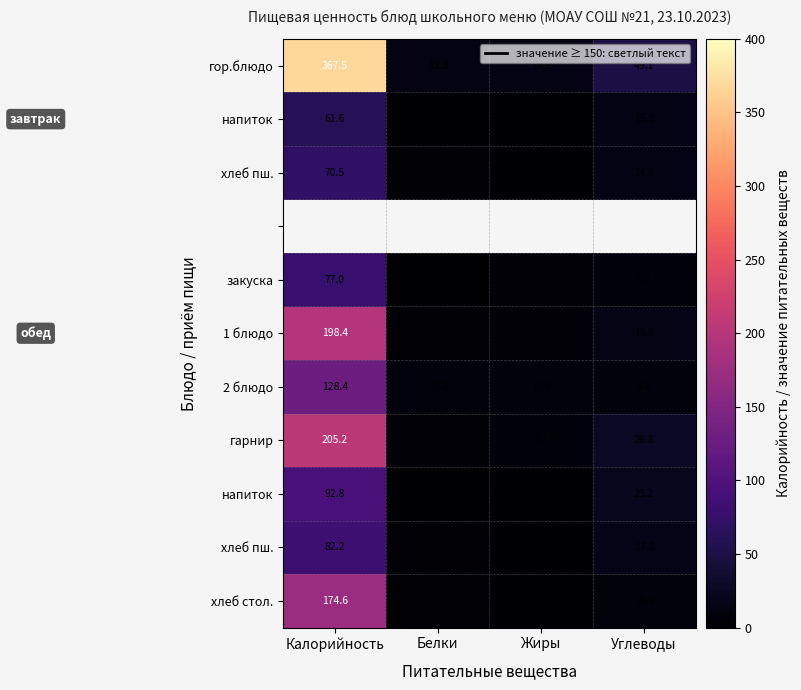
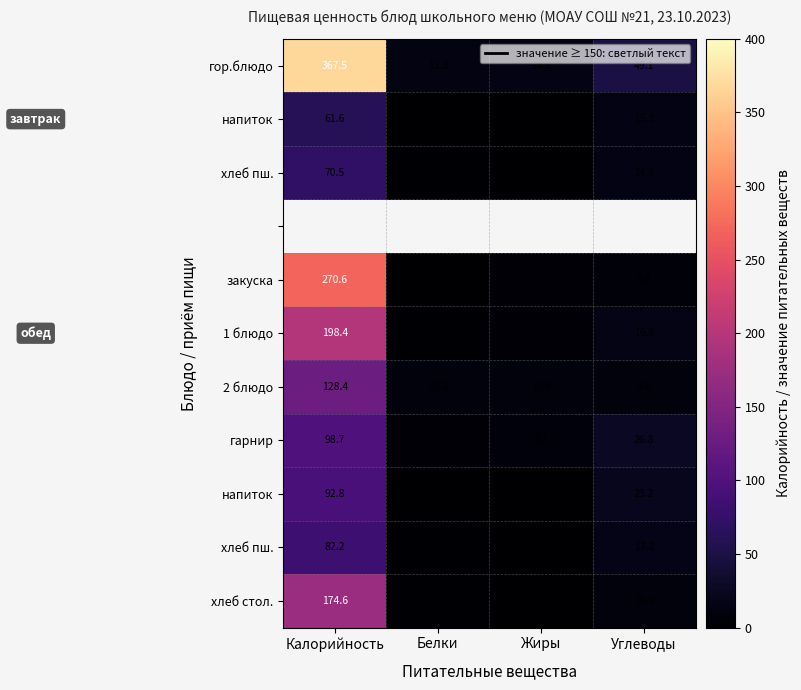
закуска, Калорийность: 77.0 -> 270.6
гарнир, Калорийность: 205.2 -> 98.7
